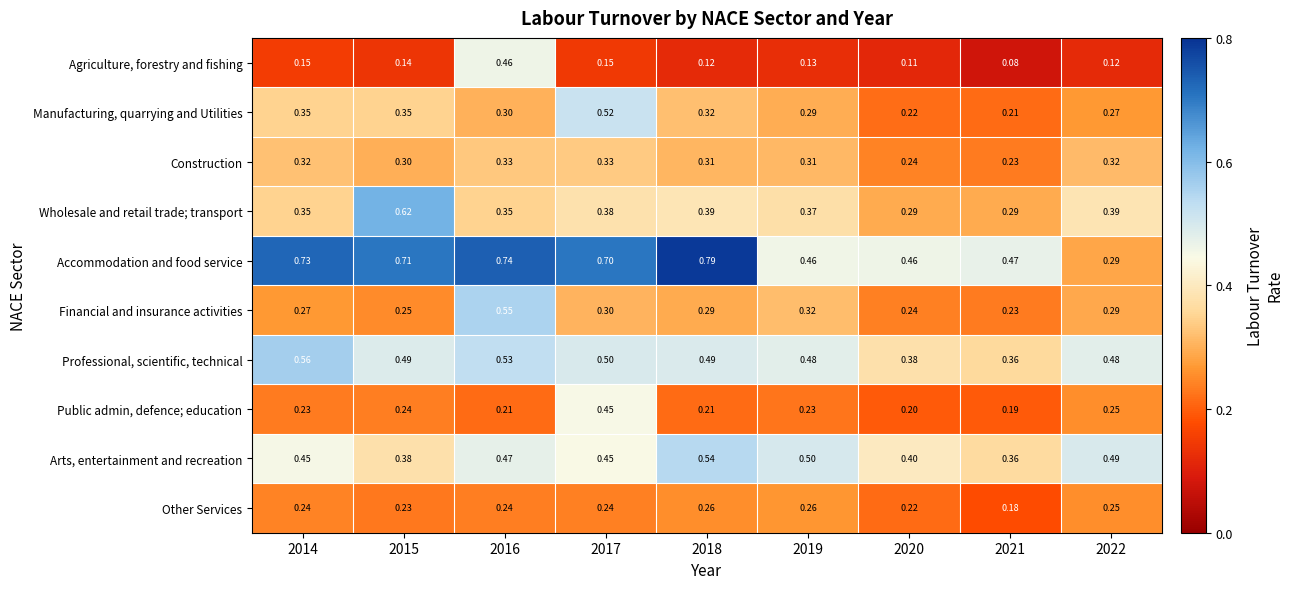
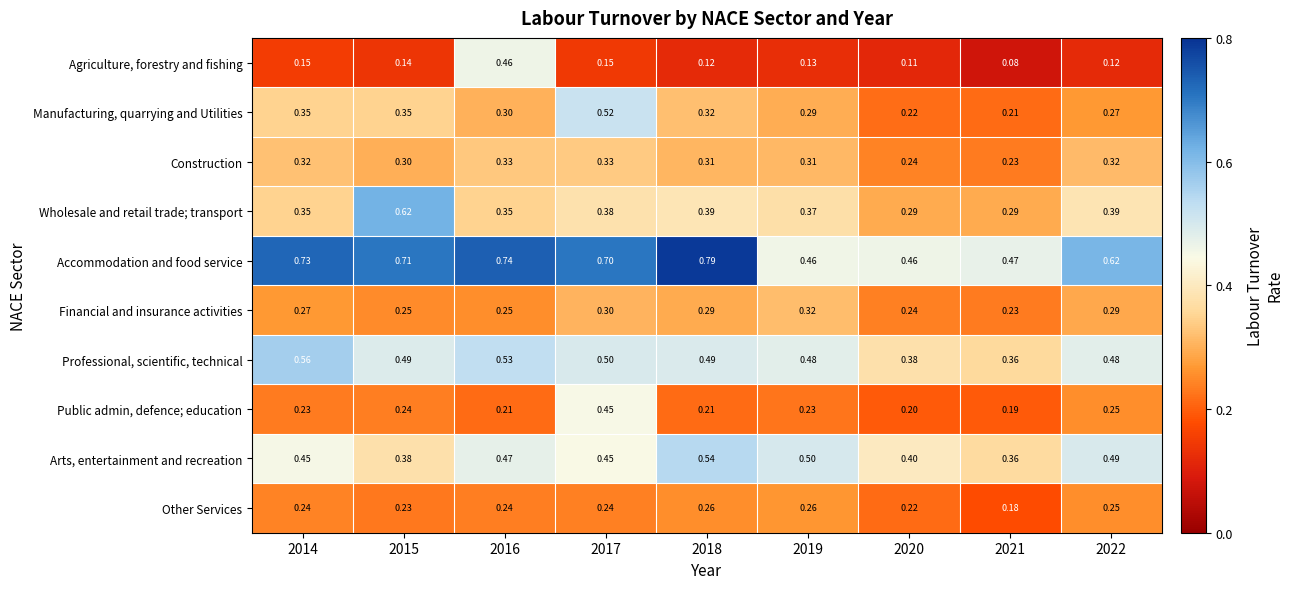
Accommodation and food service, 2022: 0.29 -> 0.62
Financial and insurance activities, 2016: 0.55 -> 0.25
